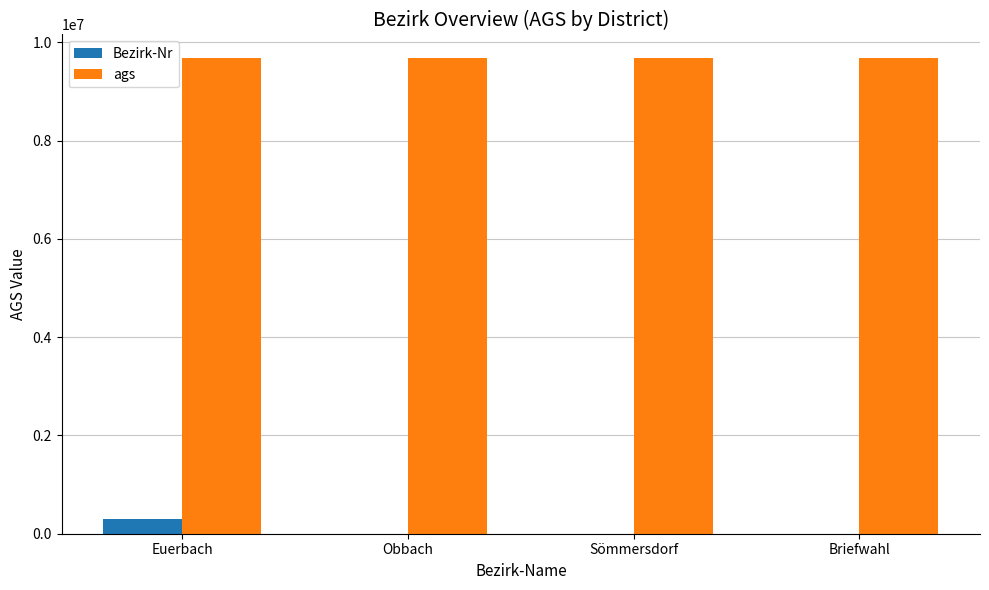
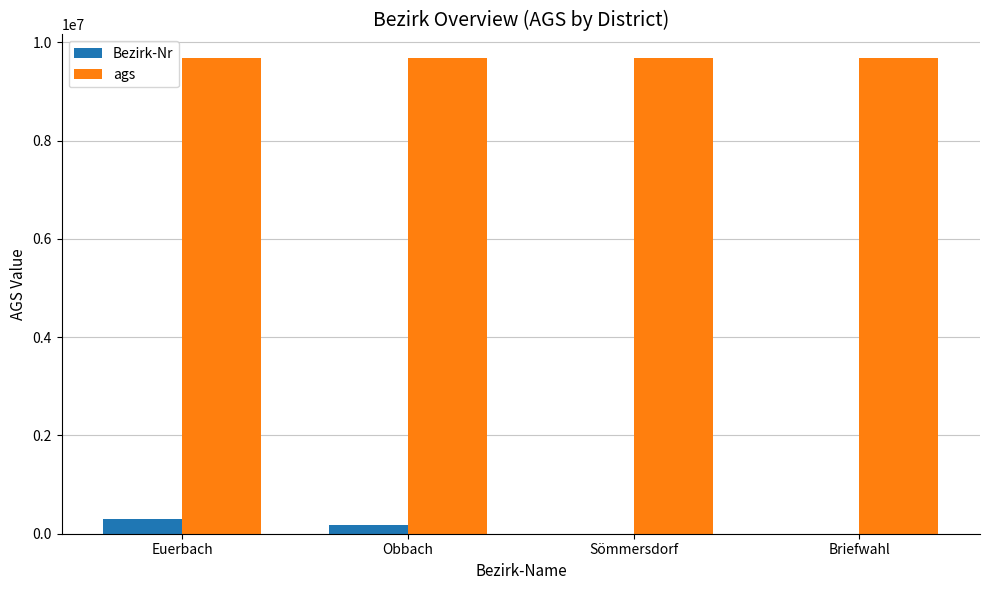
Bezirk-Nr, Obbach: 0 -> 200000
